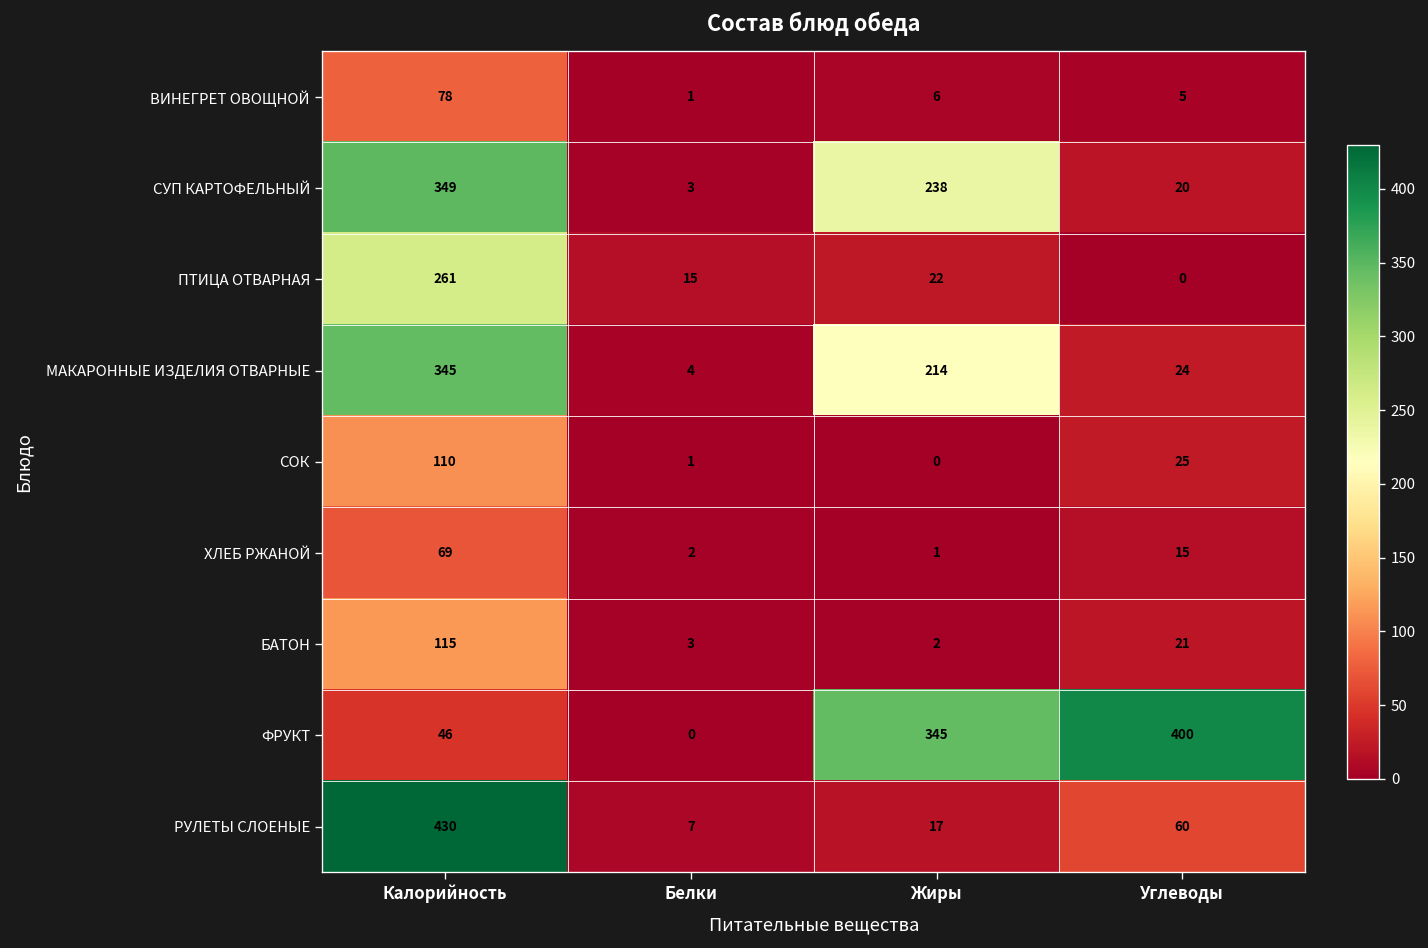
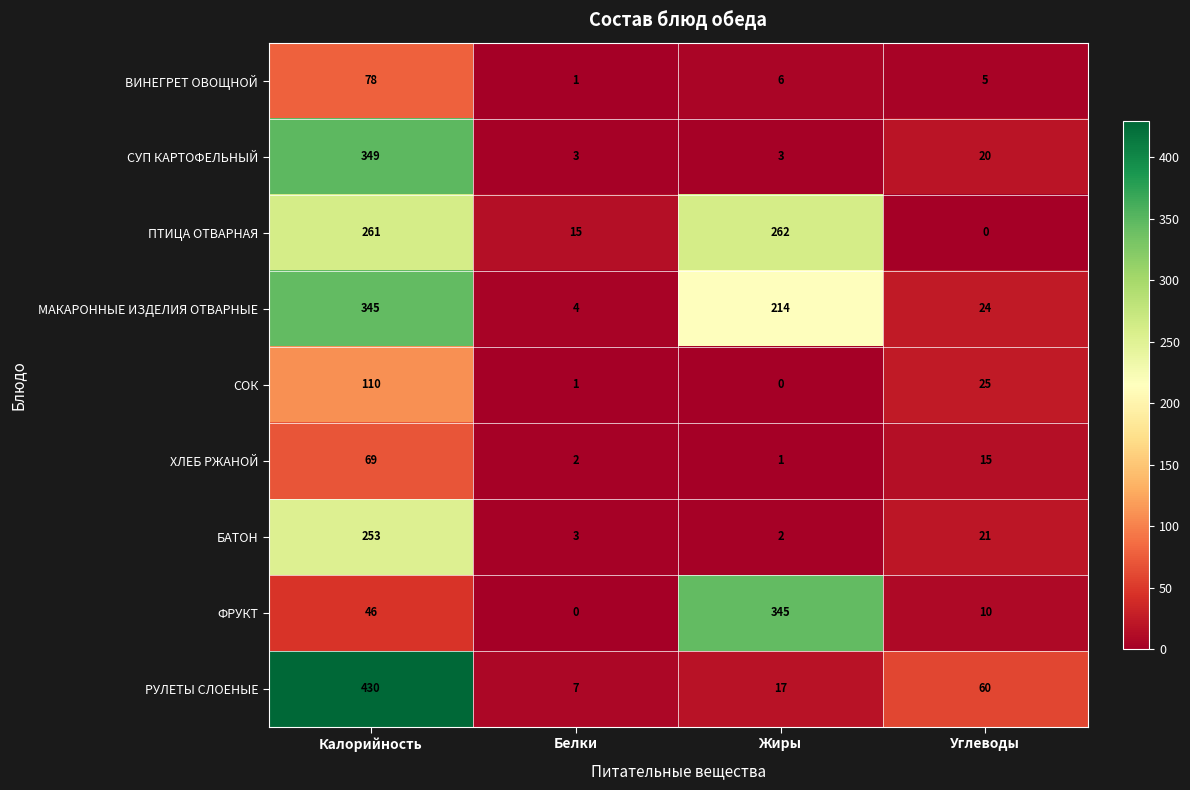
СУП КАРТОФЕЛЬНЫЙ, Жиры: 238 -> 3
ПТИЦА ОТВАРНАЯ, Жиры: 22 -> 262
БАТОН, Калорийность: 115 -> 253
ФРУКТ, Углеводы: 400 -> 10
